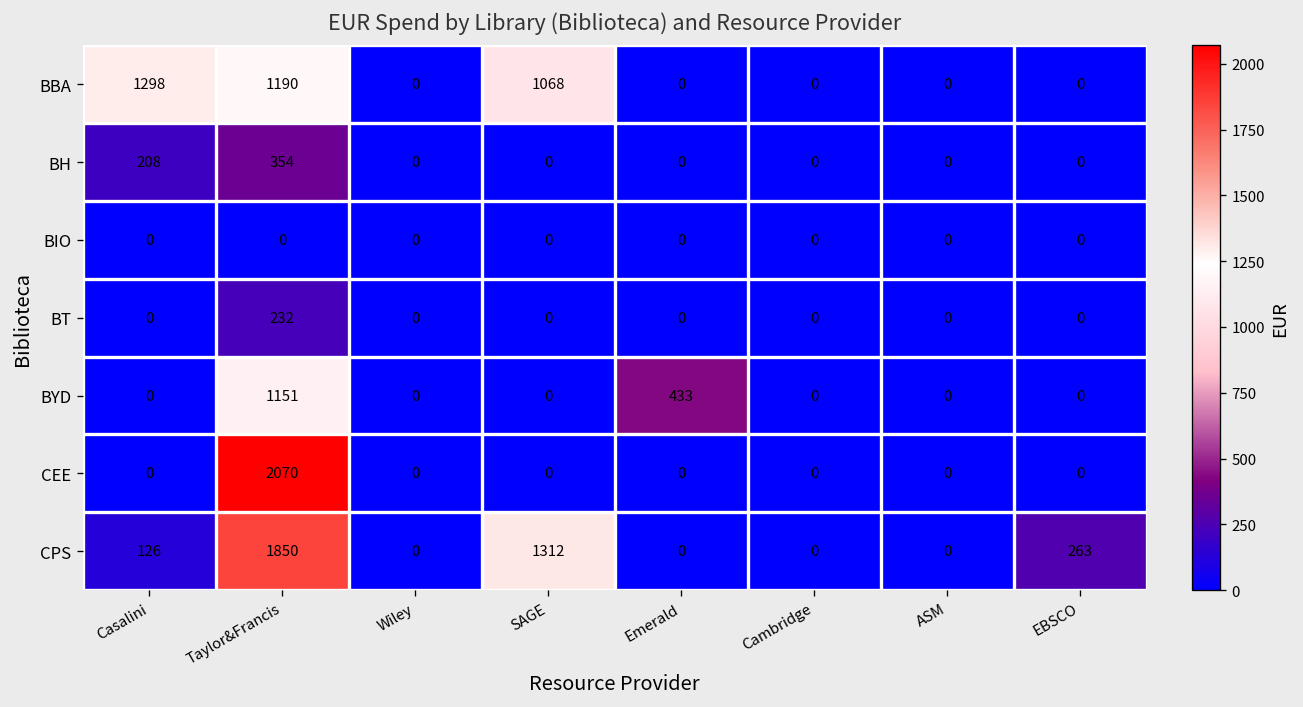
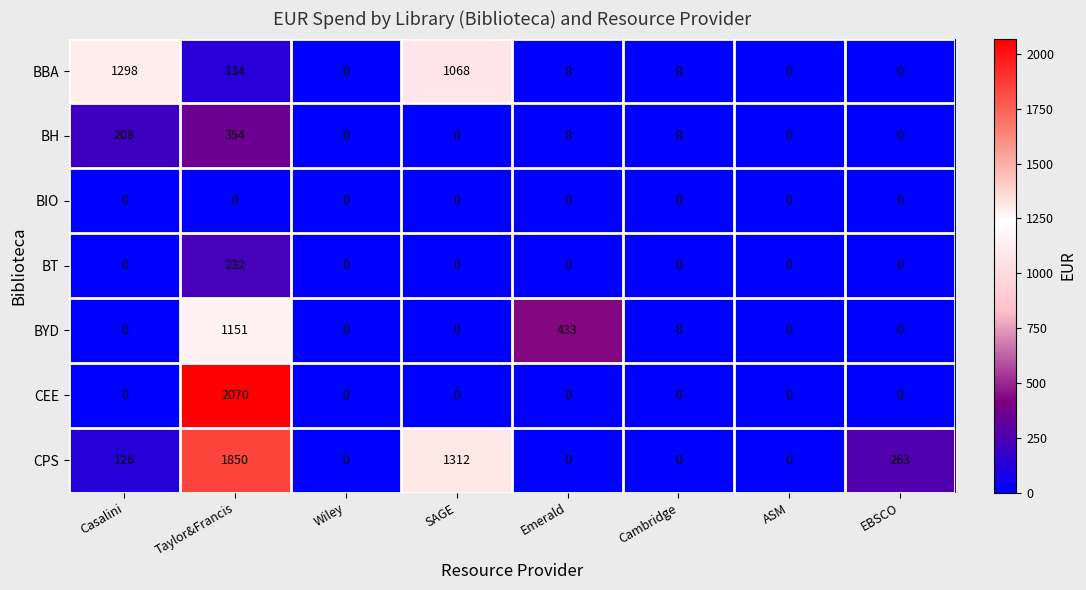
BBA, Taylor&Francis: 1190 -> 134
